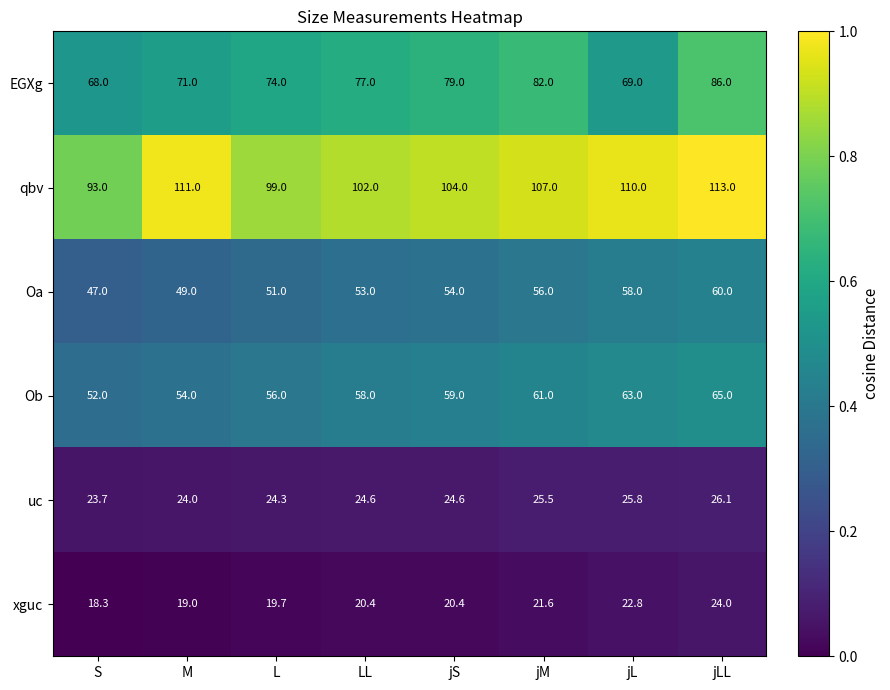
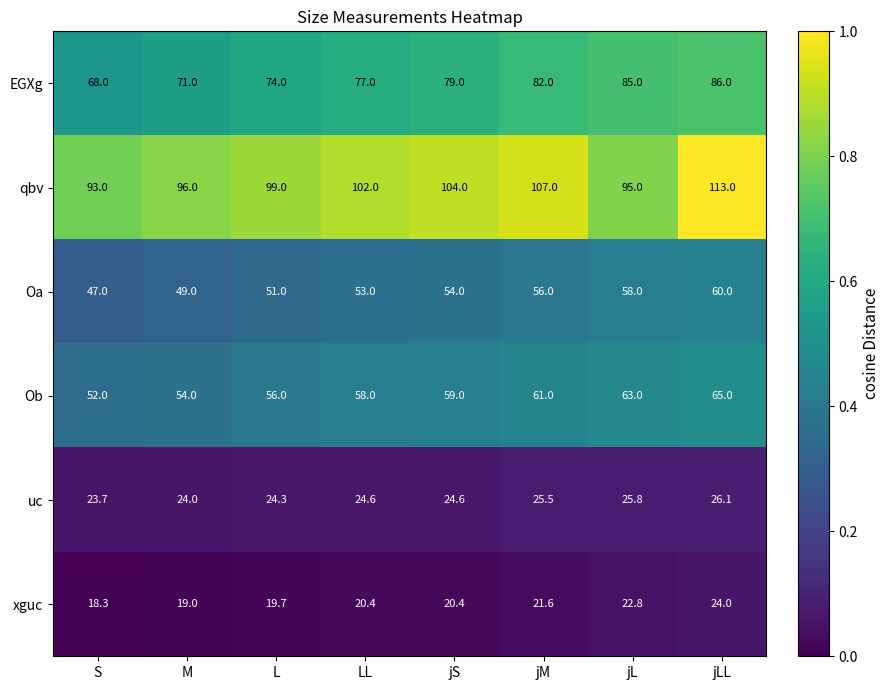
EGXg, jL: 69.0 -> 85.0
qbv, M: 111.0 -> 96.0
qbv, jL: 110.0 -> 95.0
